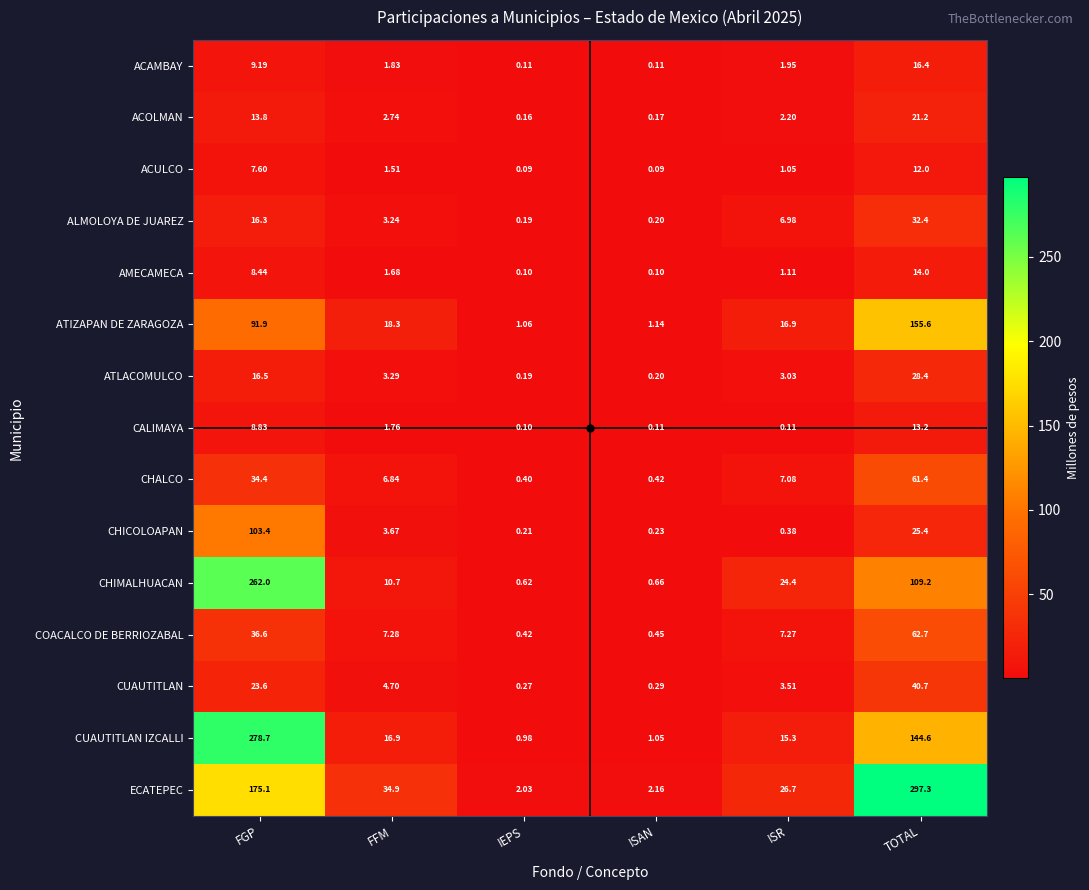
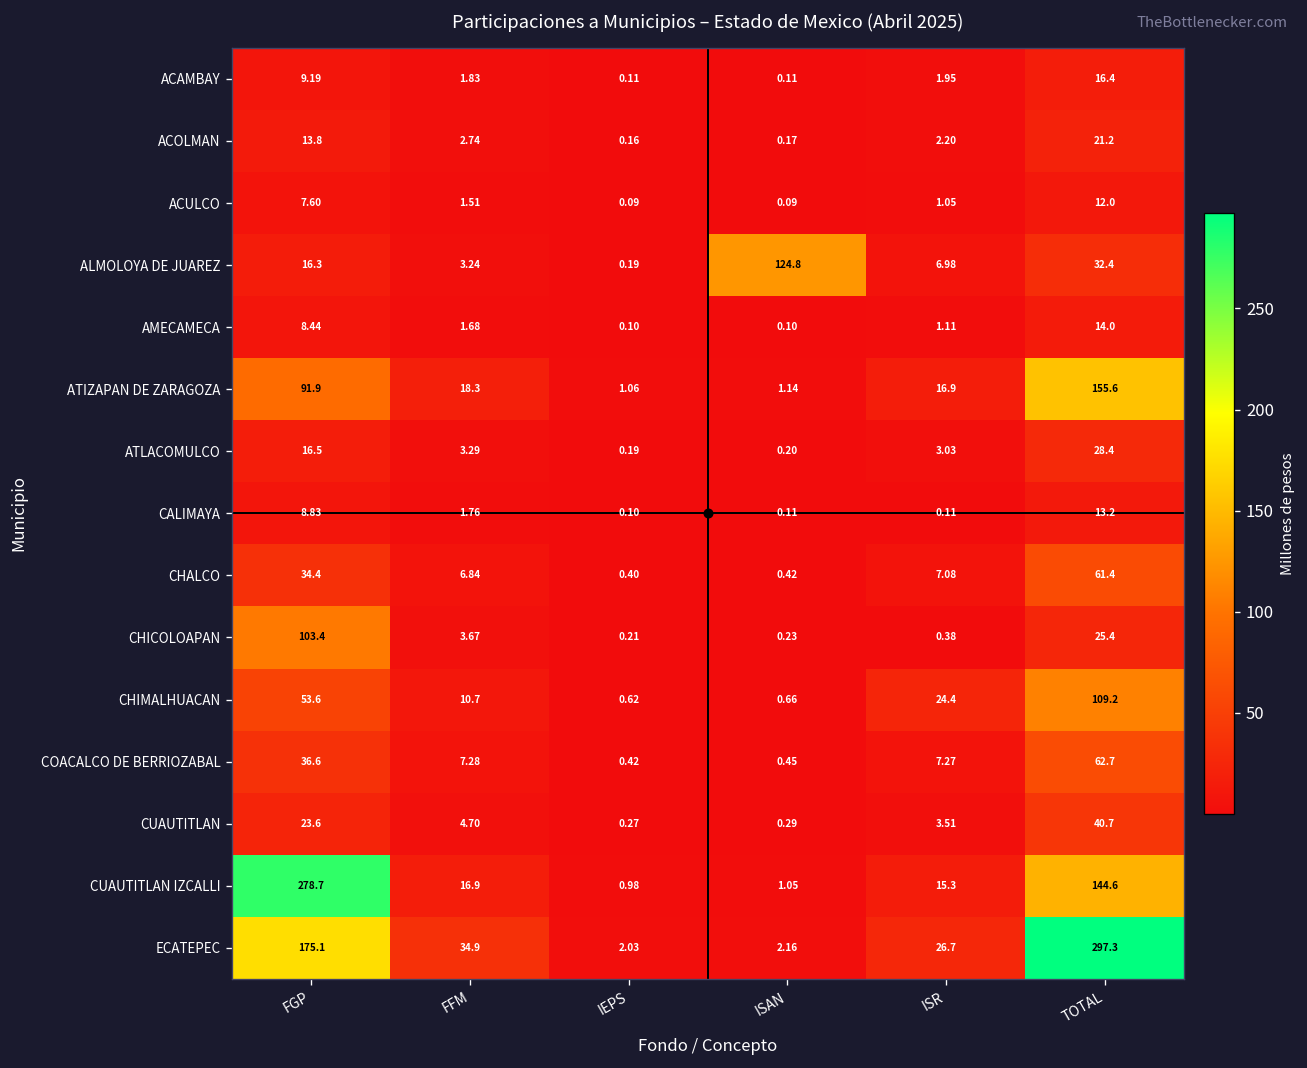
ALMOLOYA DE JUAREZ, ISAN: 0.20 -> 124.8
CHIMALHUACAN, FGP: 262.0 -> 53.6
